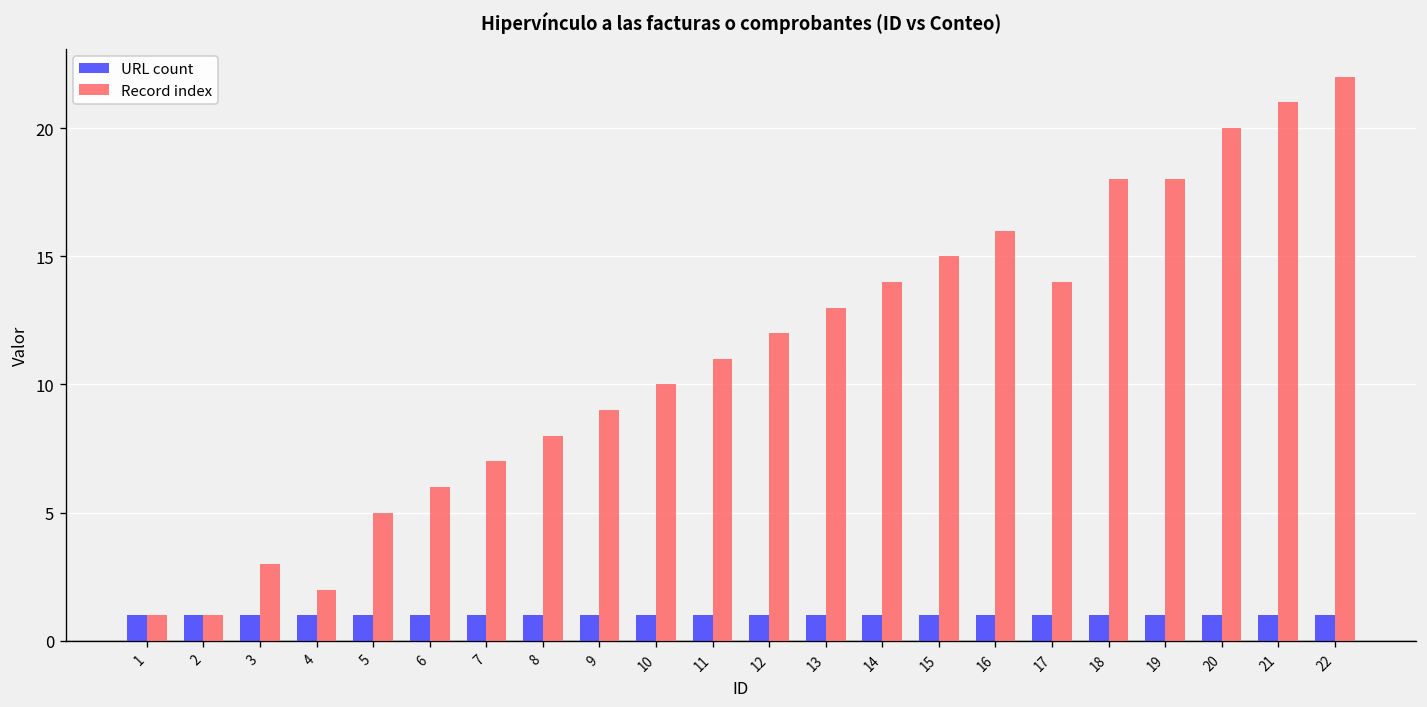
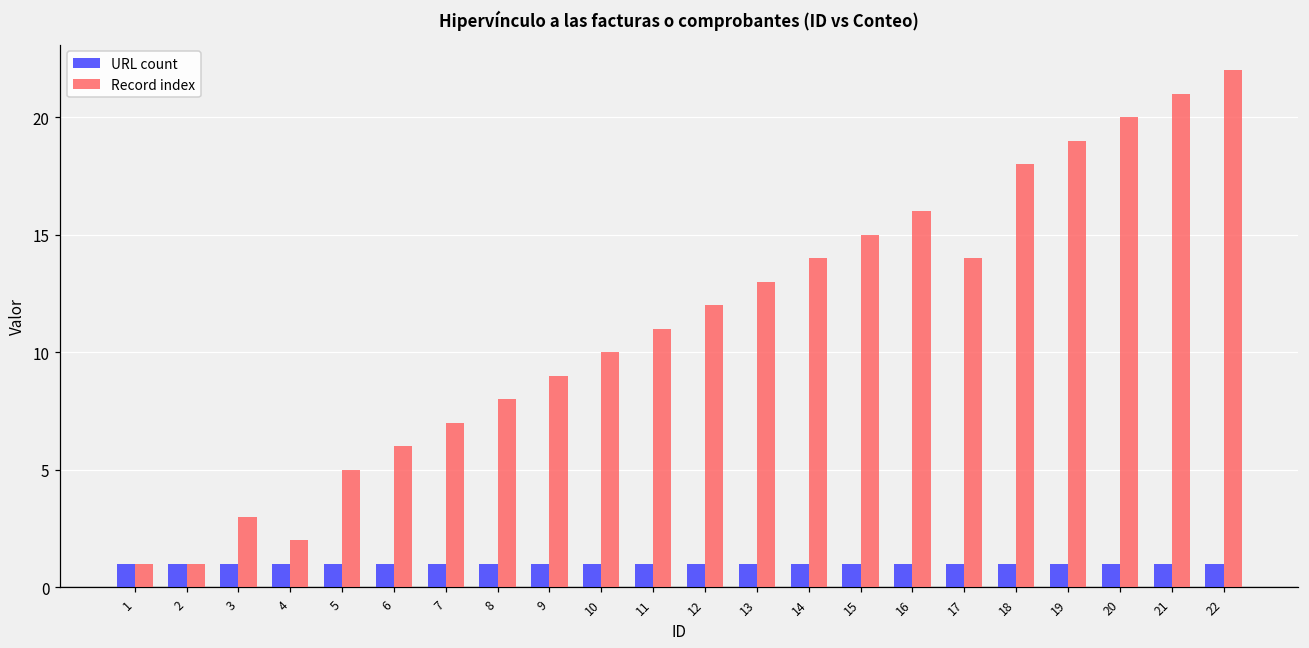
Record index, 19: 18 -> 19
